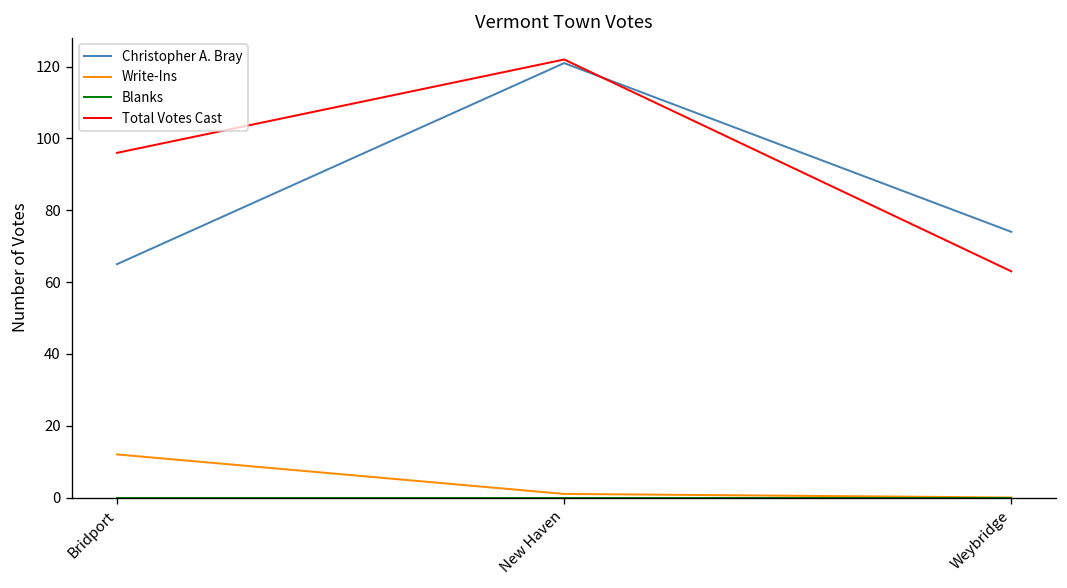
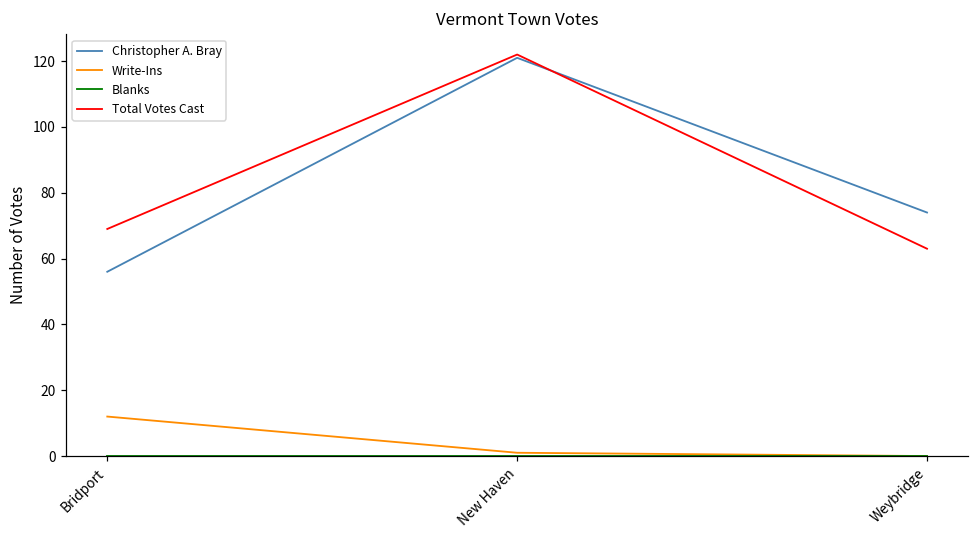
Christopher A. Bray, Bridport: 65 -> 56
Total Votes Cast, Bridport: 96 -> 69
